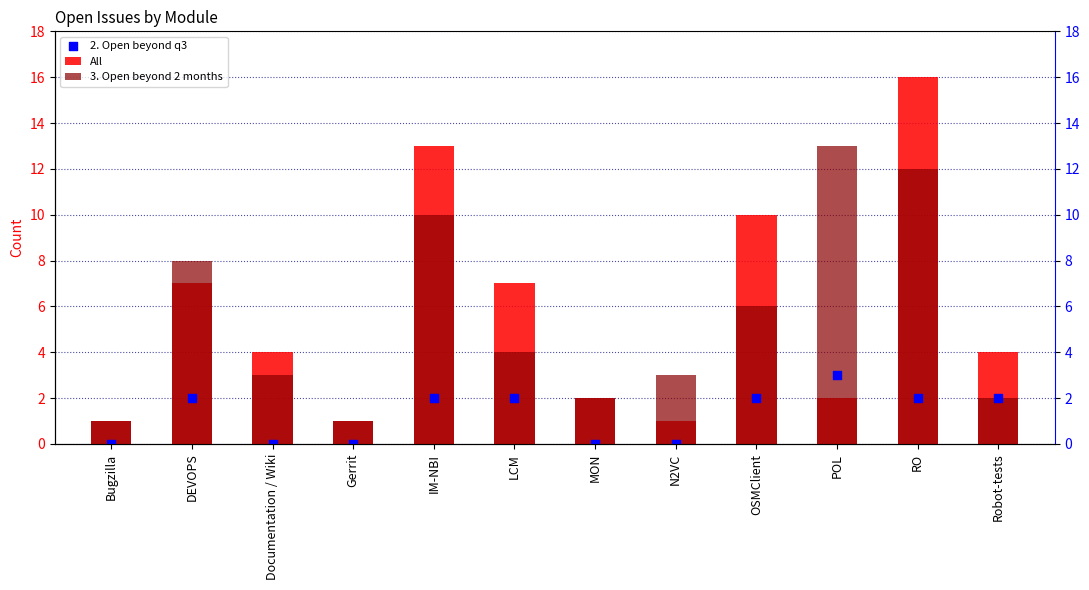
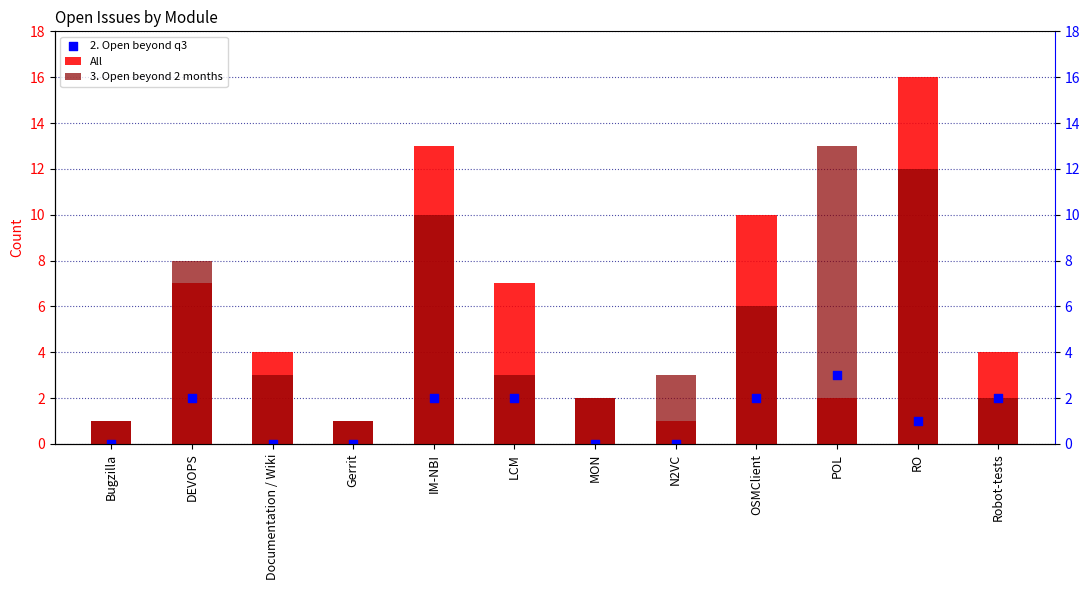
3. Open beyond 2 months, LCM: 4 -> 3
2. Open beyond q3, RO: 2 -> 1
